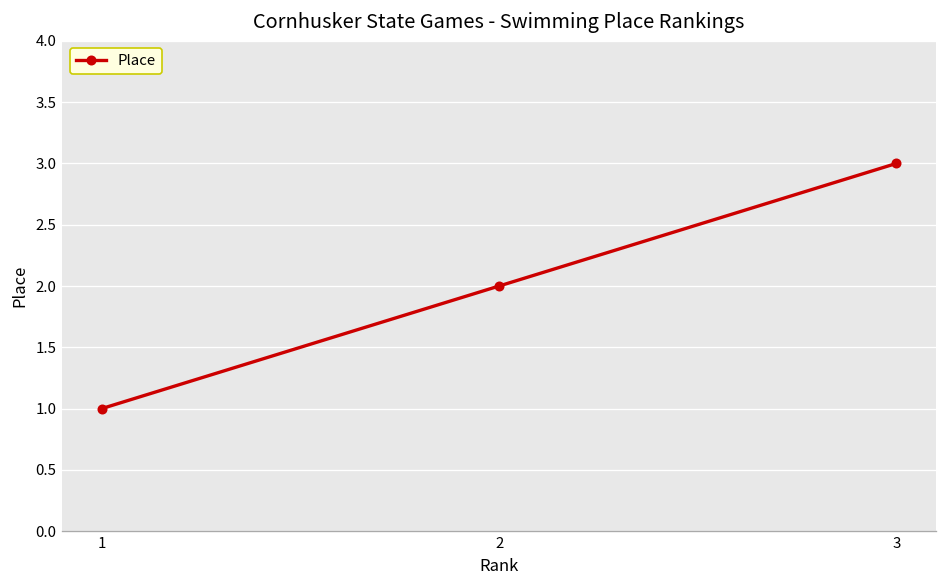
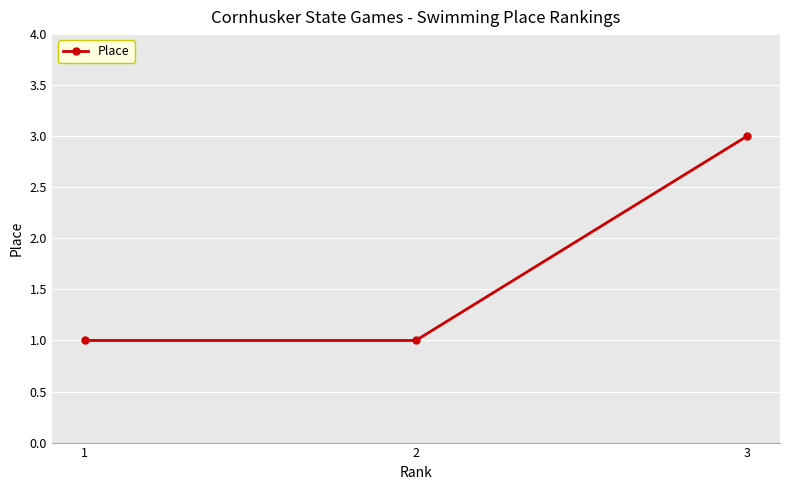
2: 2 -> 1
